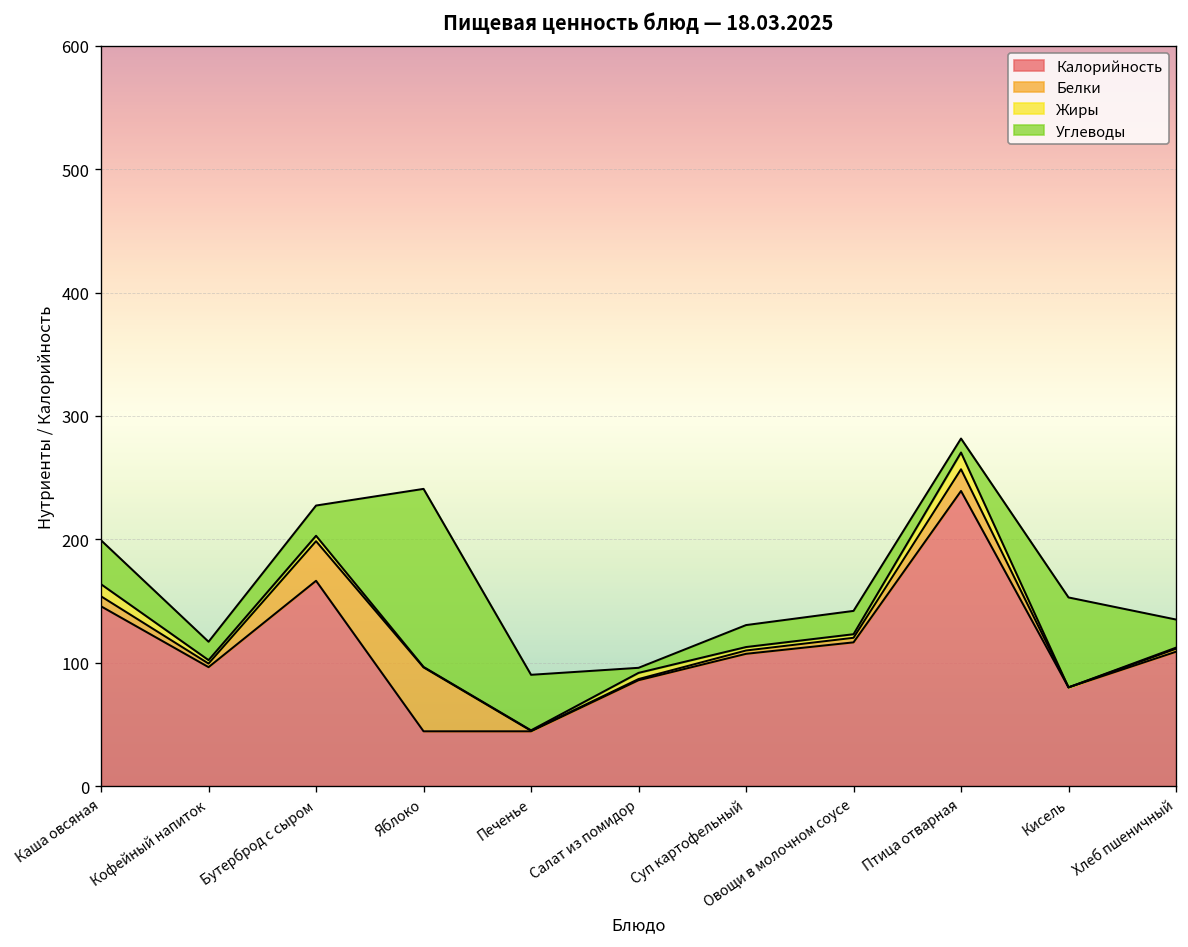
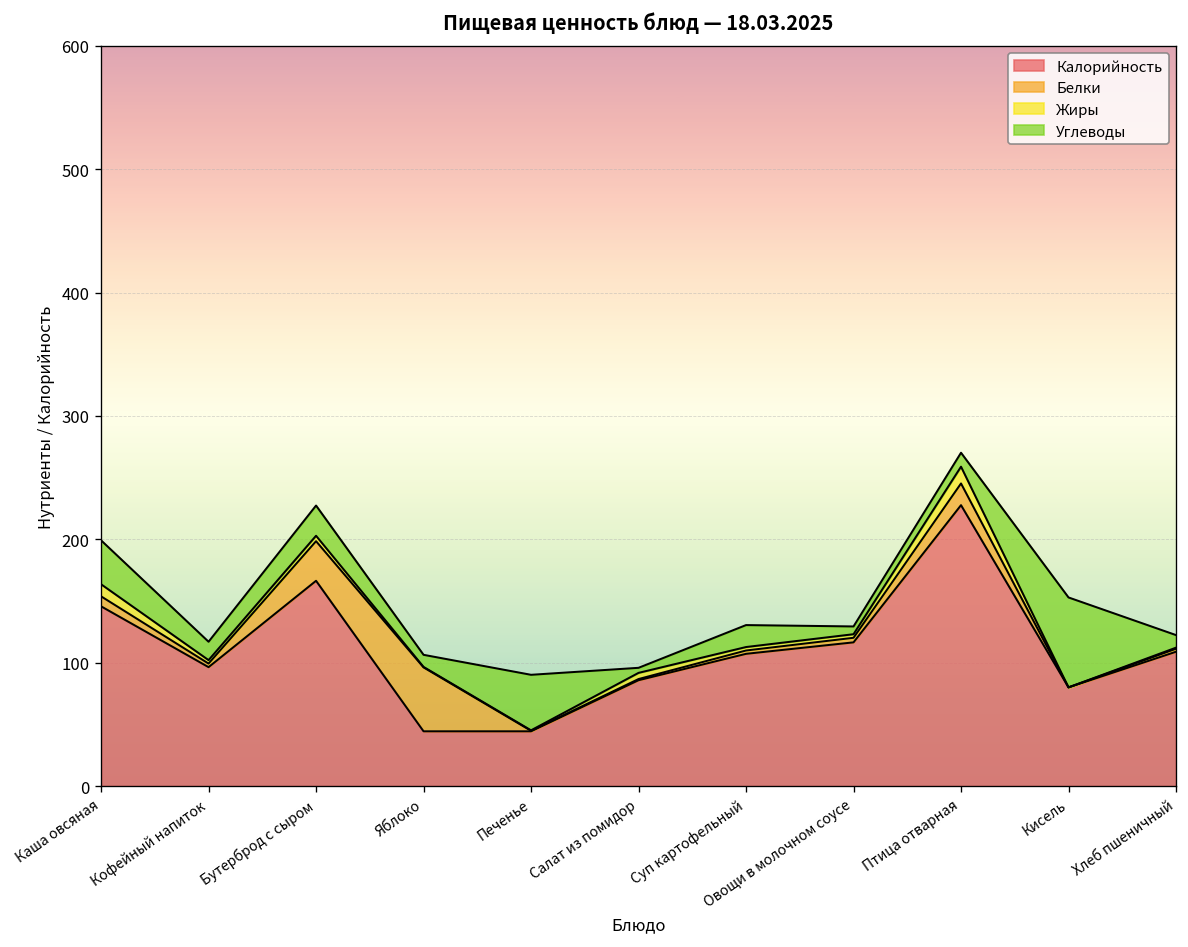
Углеводы, Яблоко: 144 -> 10
Углеводы, Овощи в молочном соусе: 19 -> 6
Калорийность, Птица отварная: 239 -> 228
Углеводы, Хлеб пшеничный: 23 -> 10
